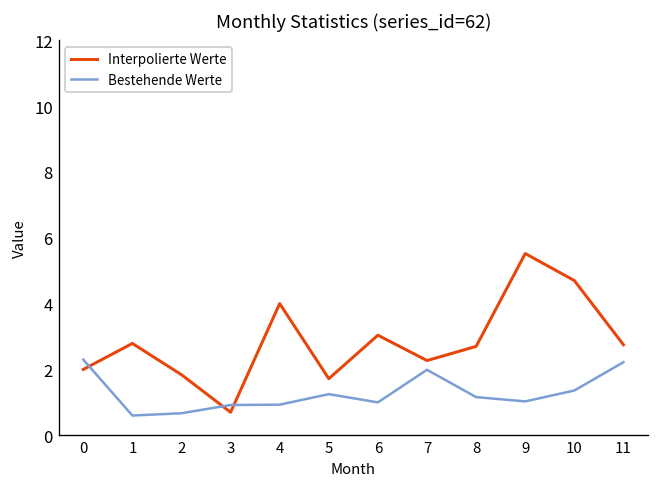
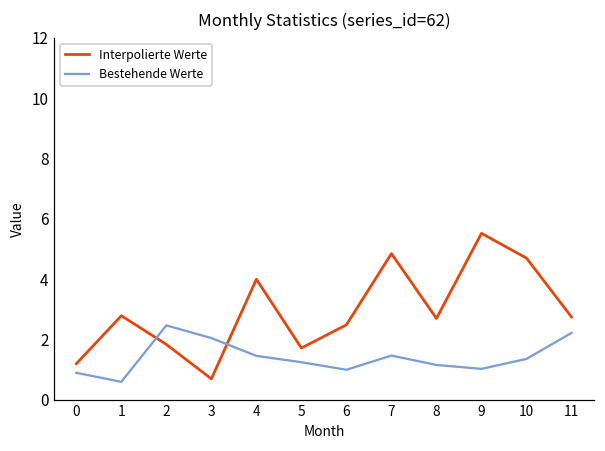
Interpolierte Werte, 0: 2.0 -> 1.2
Bestehende Werte, 0: 2.3 -> 0.9
Bestehende Werte, 2: 0.7 -> 2.5
Bestehende Werte, 3: 0.9 -> 2.1
Bestehende Werte, 4: 0.9 -> 1.5
Interpolierte Werte, 6: 3.0 -> 2.5
Interpolierte Werte, 7: 2.3 -> 4.9
Bestehende Werte, 7: 2.0 -> 1.5
